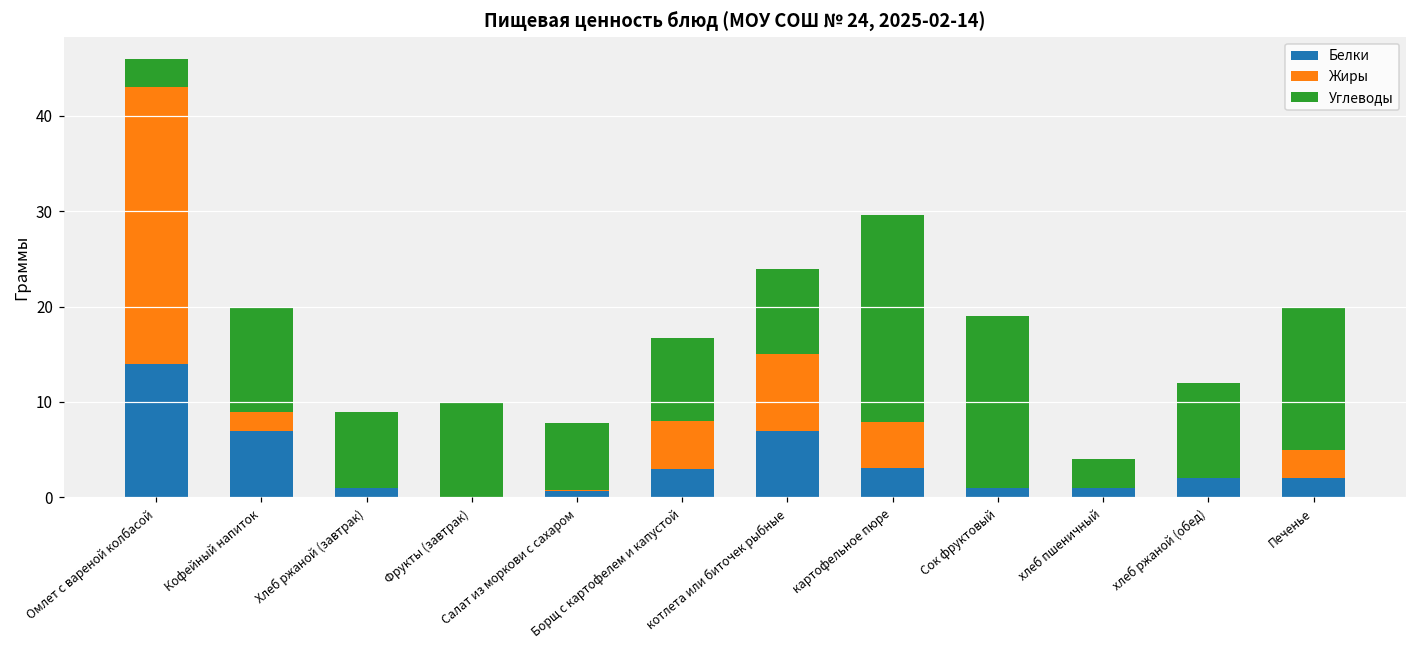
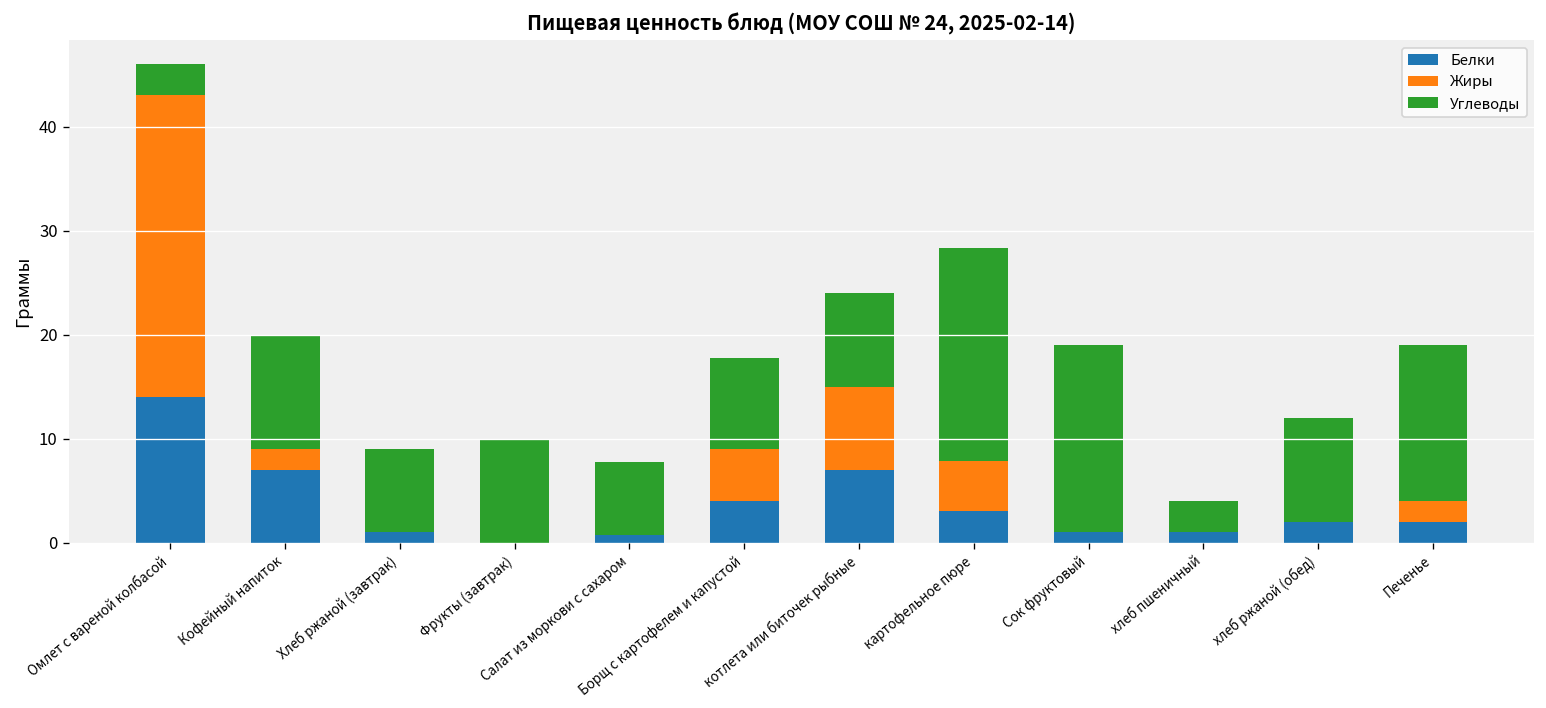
Белки, Борщ с картофелем и капустой: 3 -> 4
Углеводы, картофельное пюре: 22 -> 20
Жиры, Печенье: 3 -> 2
